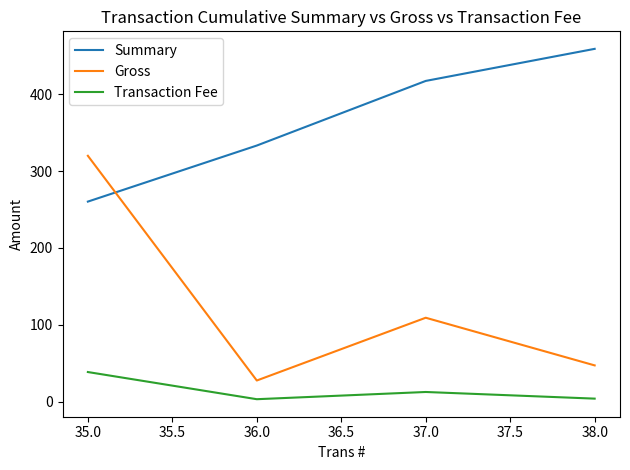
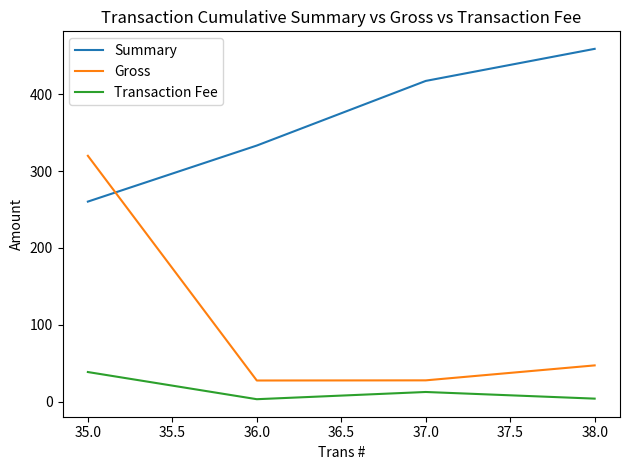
Gross, 37.0: 110 -> 30
